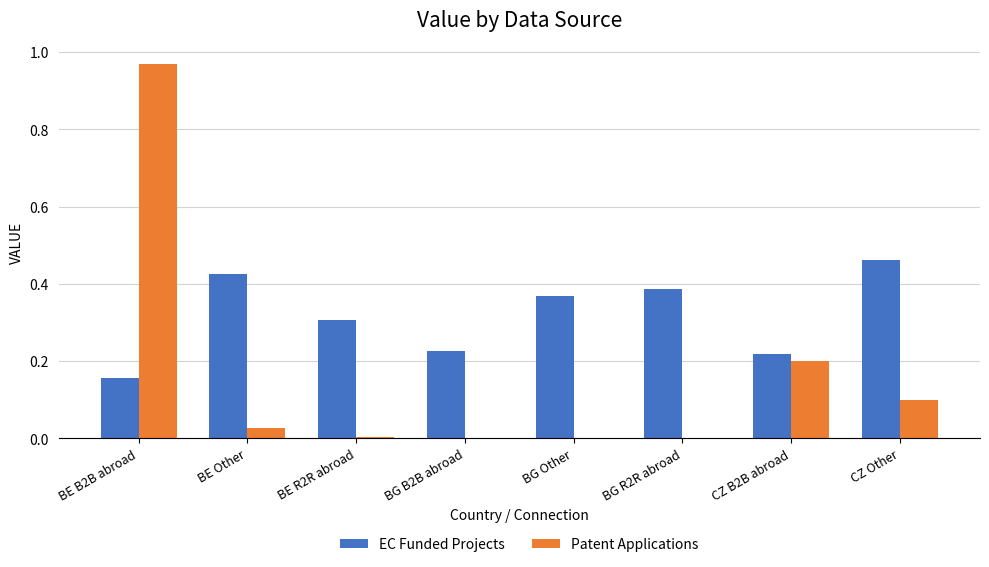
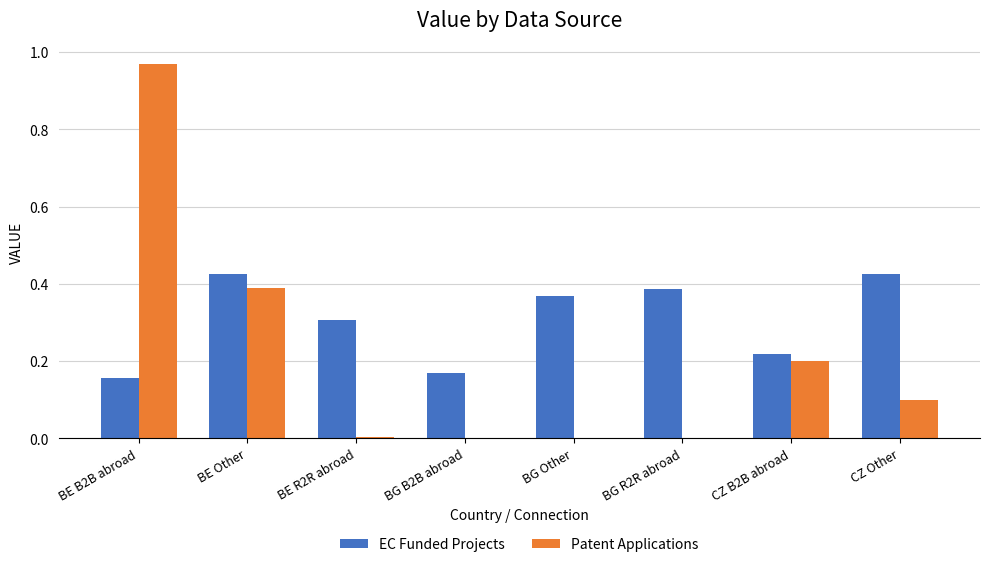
Patent Applications, BE Other: 0.03 -> 0.39
EC Funded Projects, BG B2B abroad: 0.23 -> 0.17
EC Funded Projects, CZ Other: 0.46 -> 0.43
